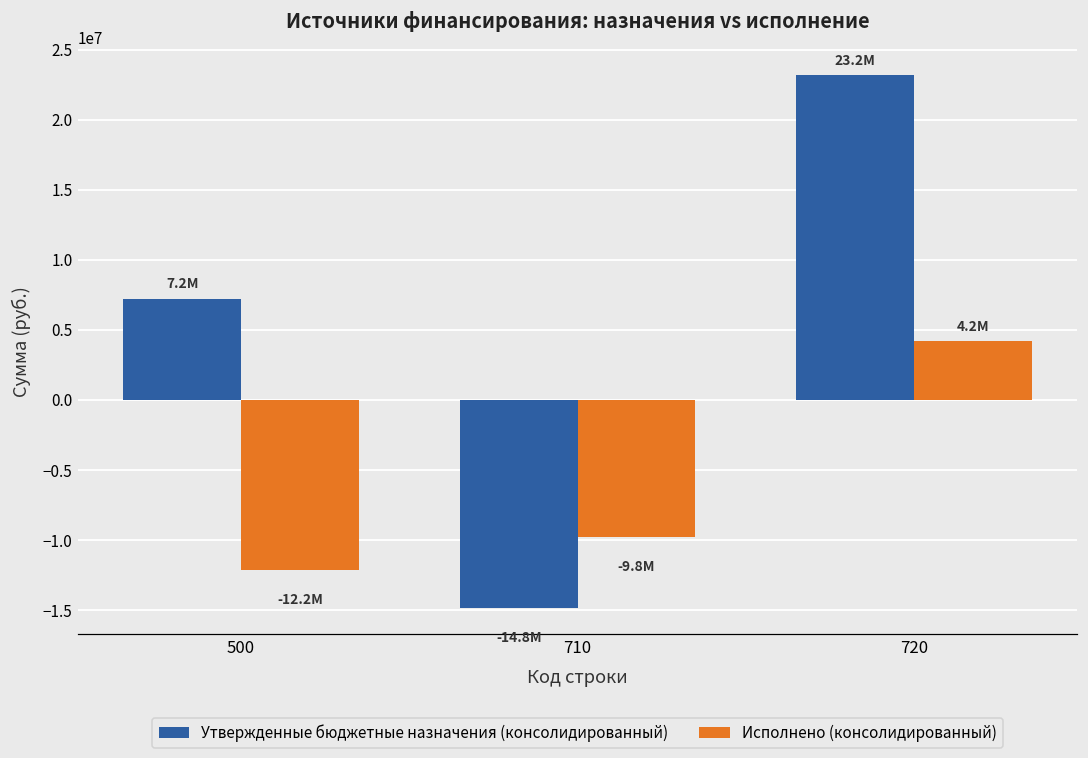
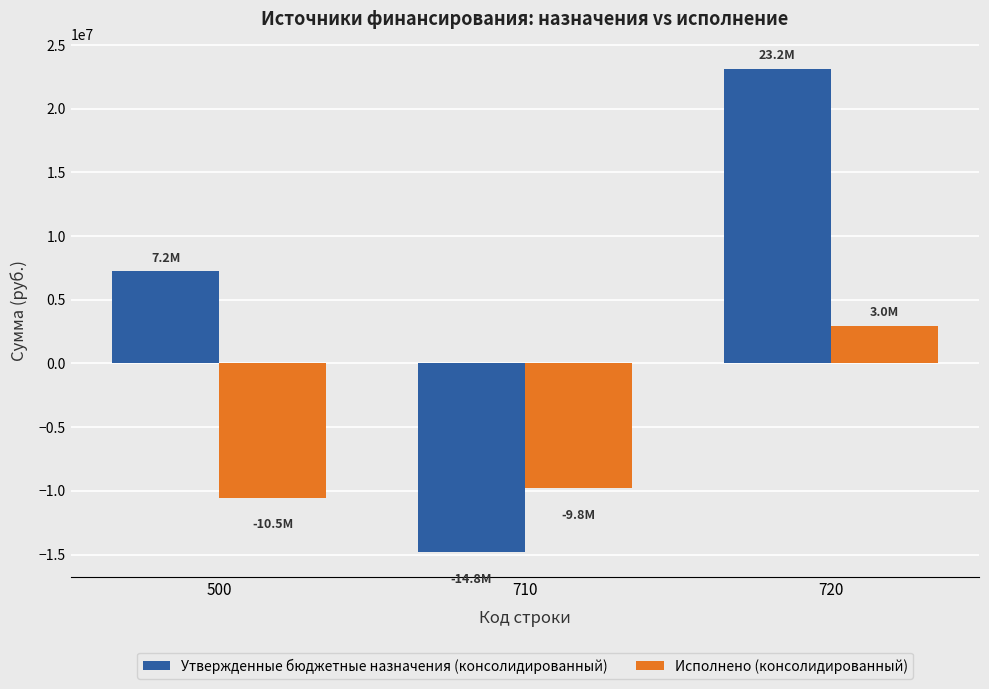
Исполнено (консолидированный), 500: -12.2M -> -10.5M
Исполнено (консолидированный), 720: 4.2M -> 3.0M
